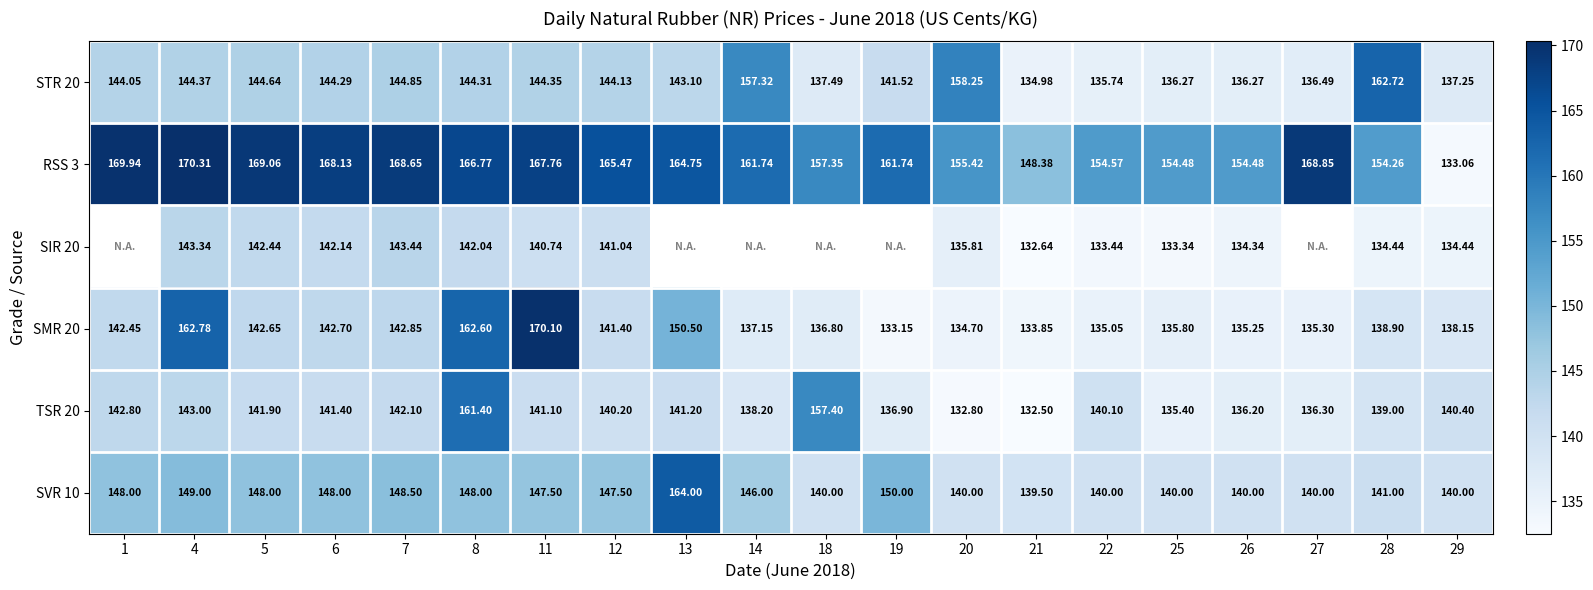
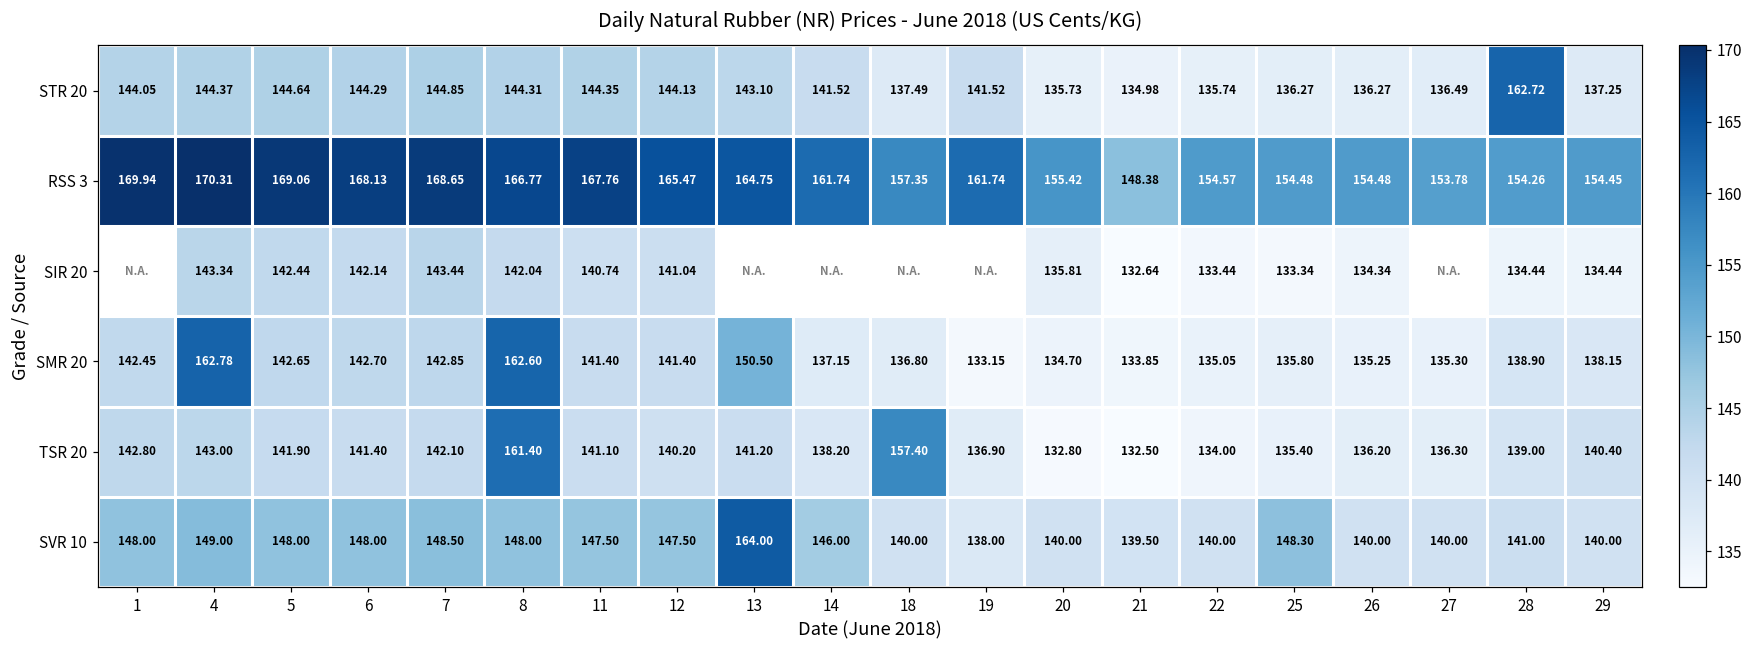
STR 20, 14: 157.32 -> 141.52
STR 20, 20: 158.25 -> 135.73
RSS 3, 27: 168.85 -> 153.78
RSS 3, 29: 133.06 -> 154.45
SMR 20, 11: 170.10 -> 141.40
TSR 20, 22: 140.10 -> 134.00
SVR 10, 19: 150.00 -> 138.00
SVR 10, 25: 140.00 -> 148.30
